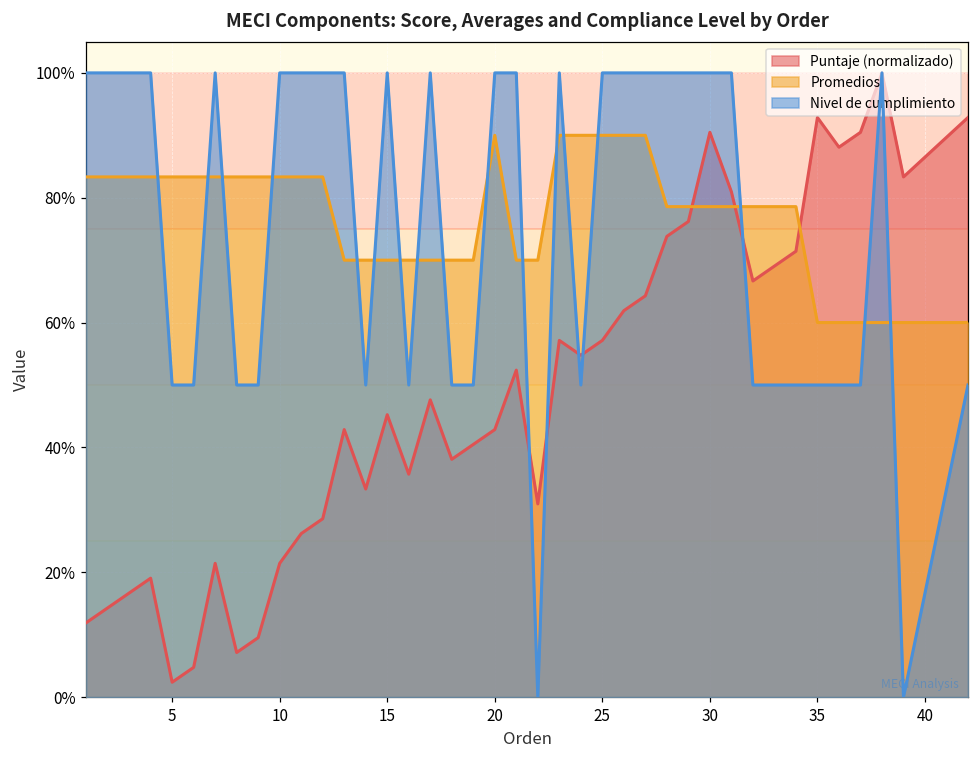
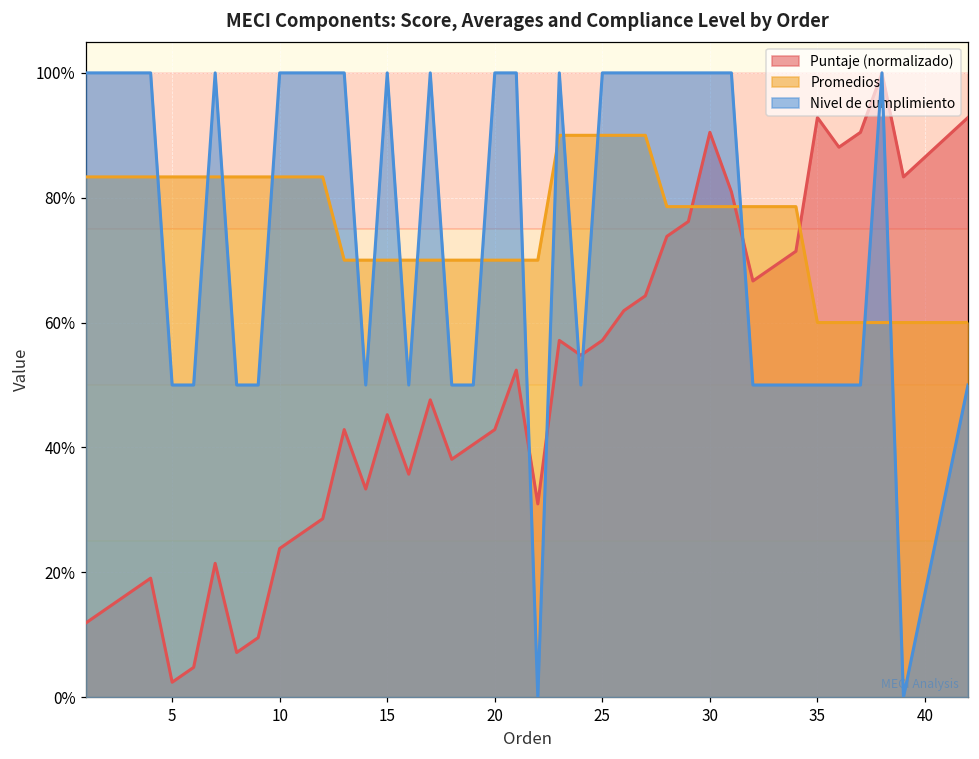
Puntaje (normalizado), 10: 21% -> 24%
Promedios, 20: 90% -> 70%
